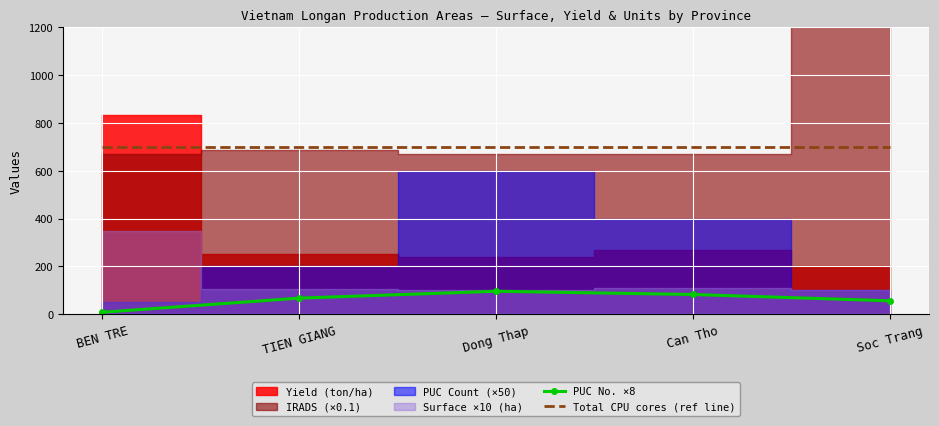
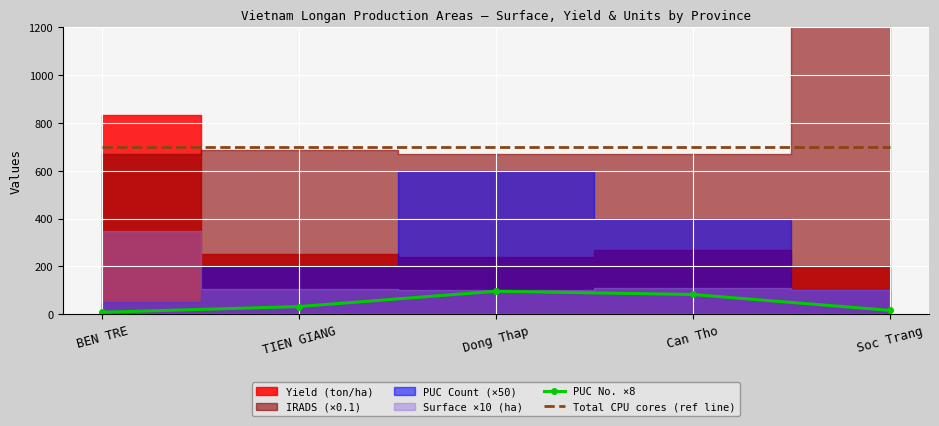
PUC No. ×8, TIEN GIANG: 70 -> 30
PUC No. ×8, Soc Trang: 60 -> 20
